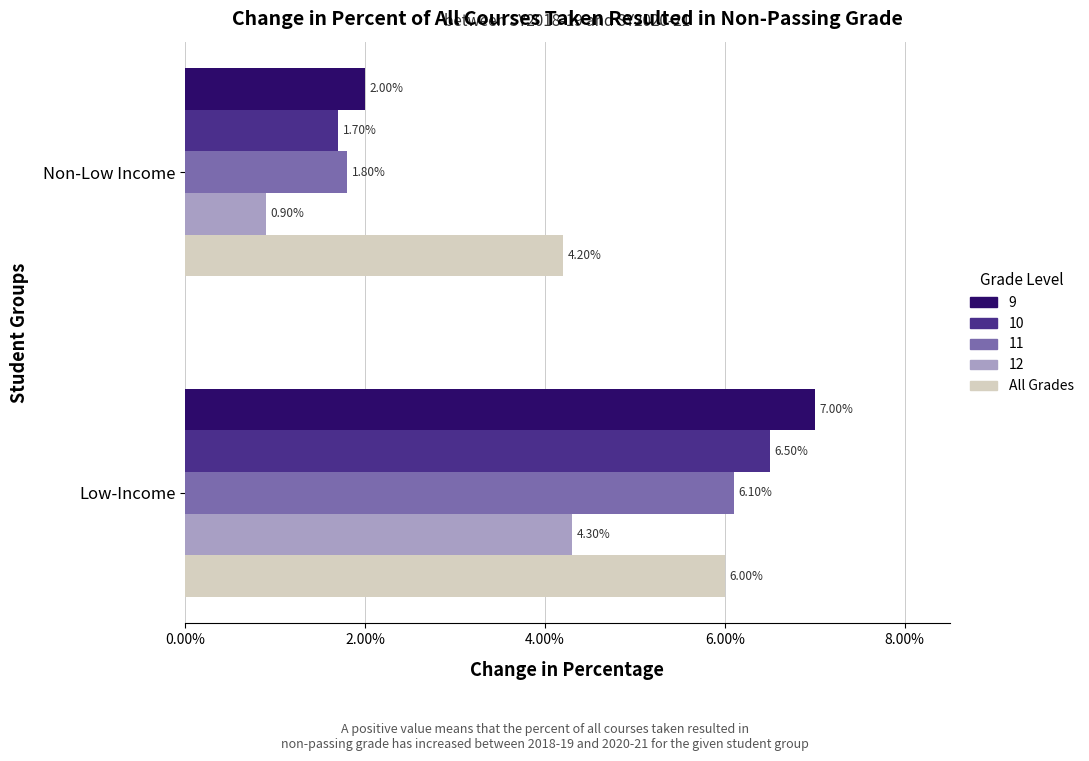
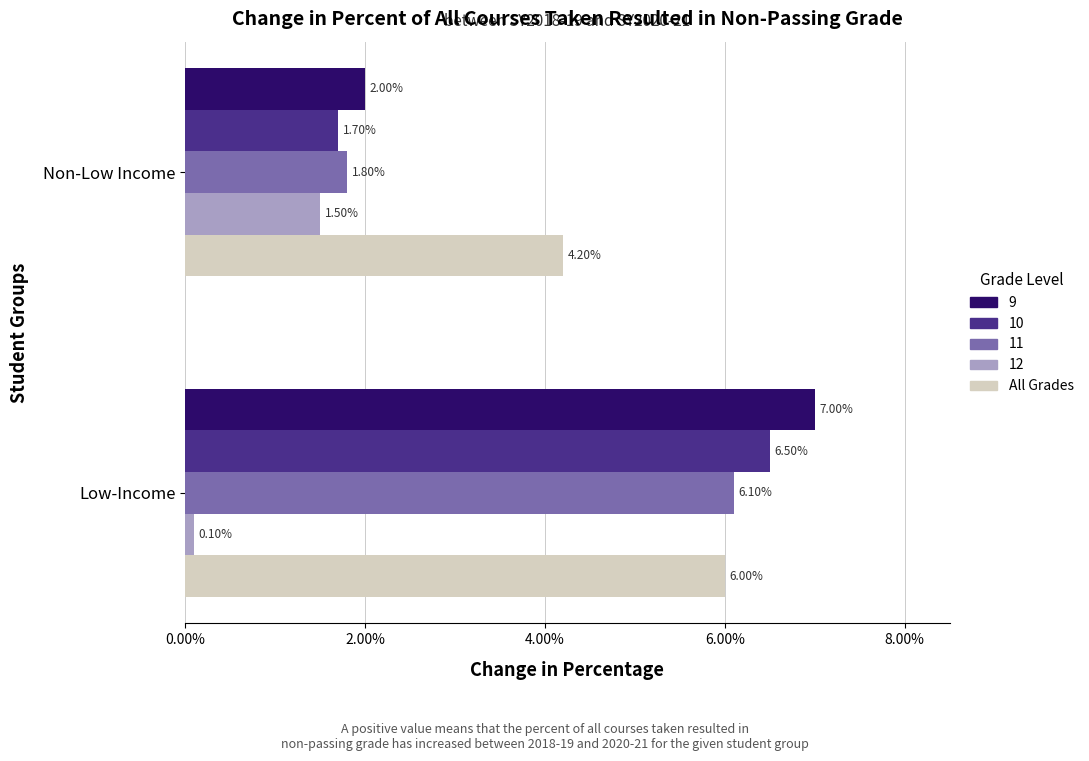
12, Non-Low Income: 0.90% -> 1.50%
12, Low-Income: 4.30% -> 0.10%
